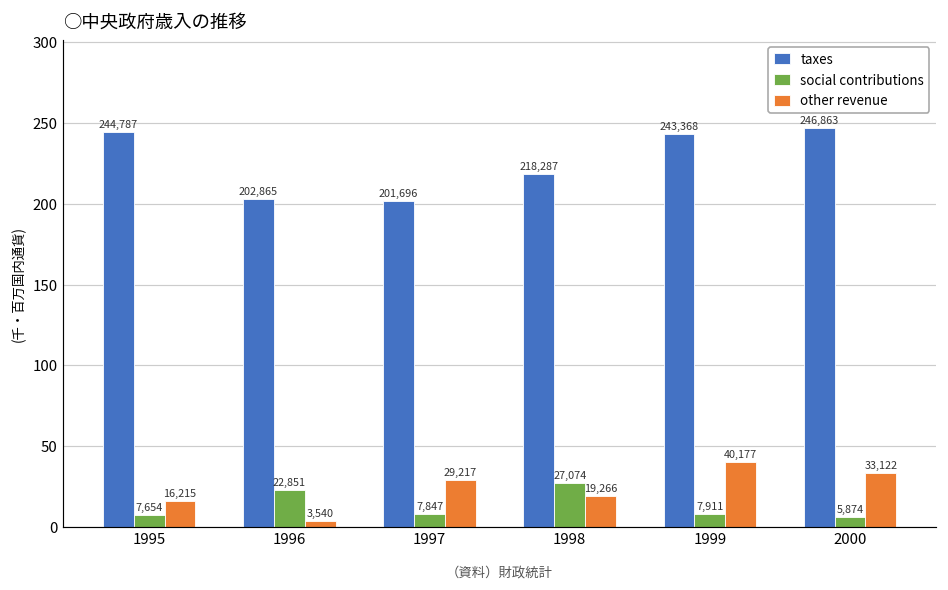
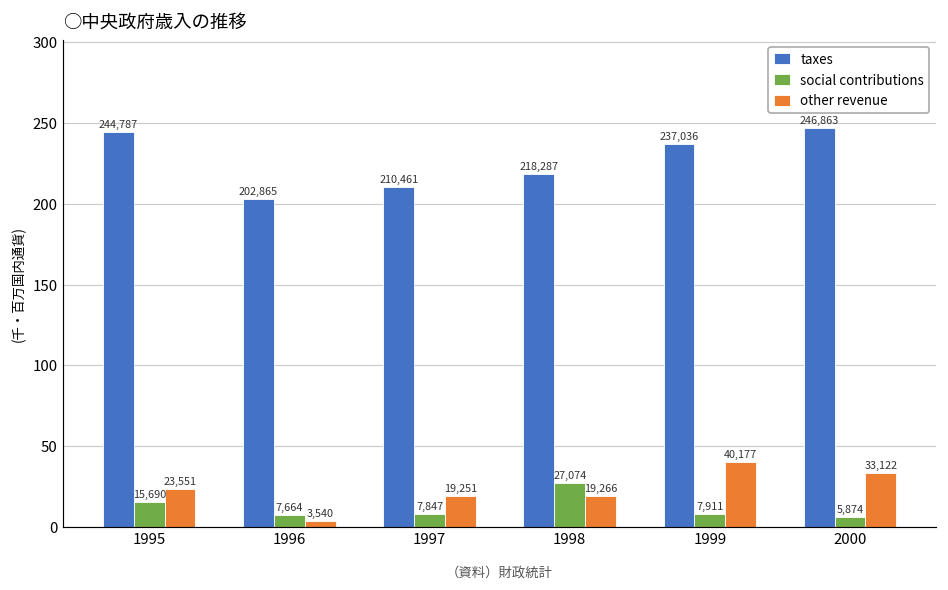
social contributions, 1995: 7,654 -> 15,690
other revenue, 1995: 16,215 -> 23,551
social contributions, 1996: 22,851 -> 7,664
taxes, 1997: 201,696 -> 210,461
other revenue, 1997: 29,217 -> 19,251
taxes, 1999: 243,368 -> 237,036
